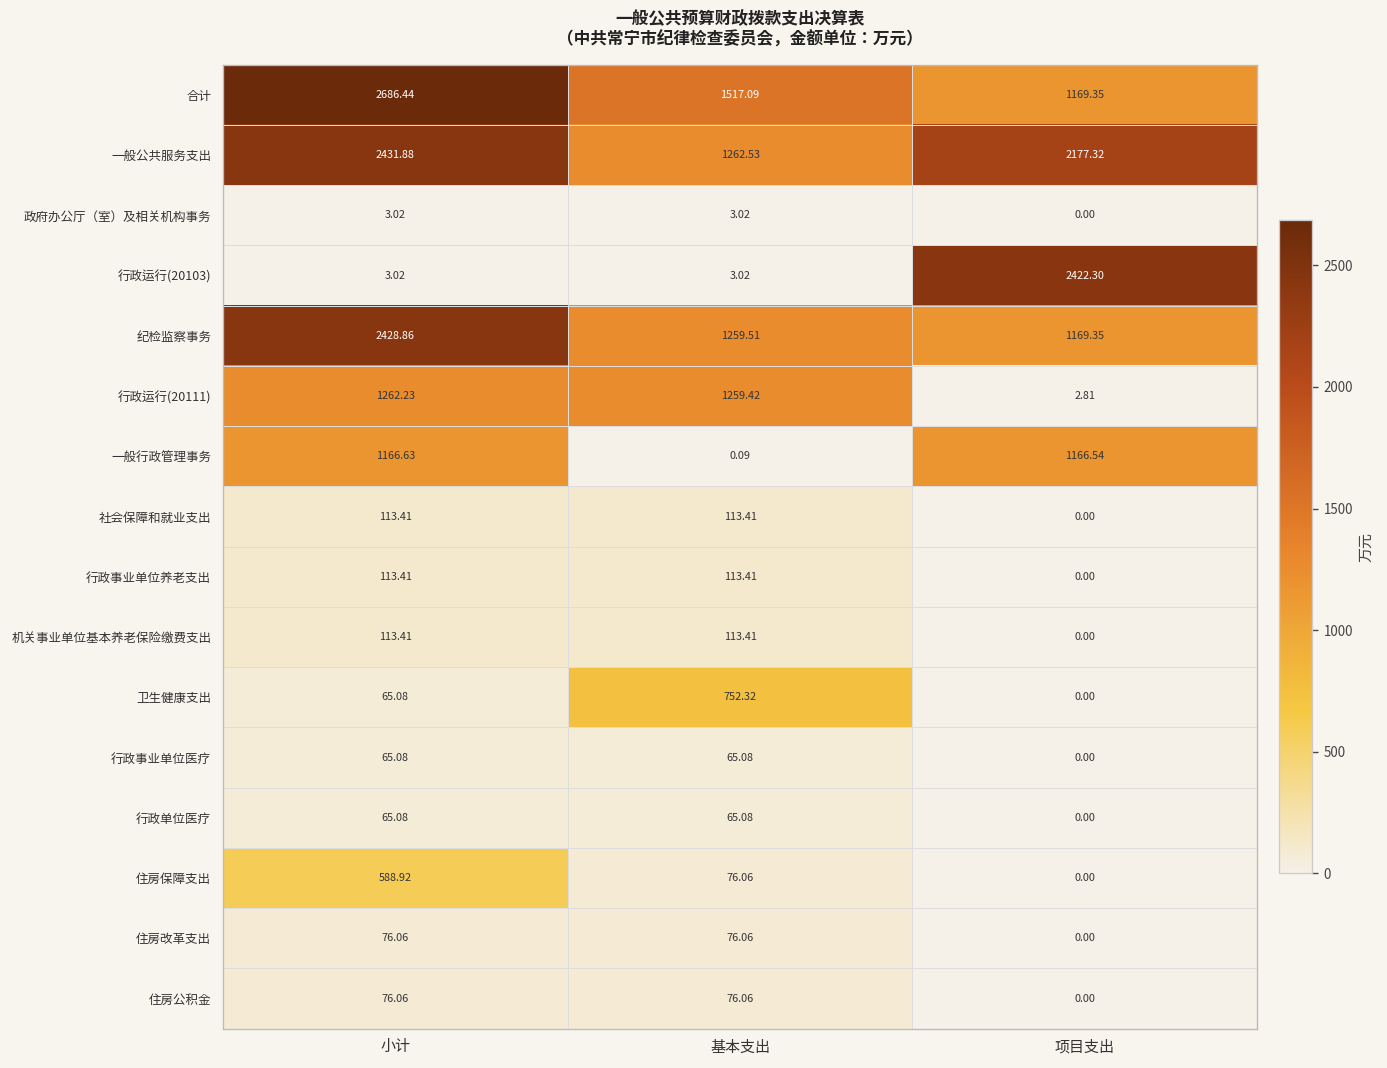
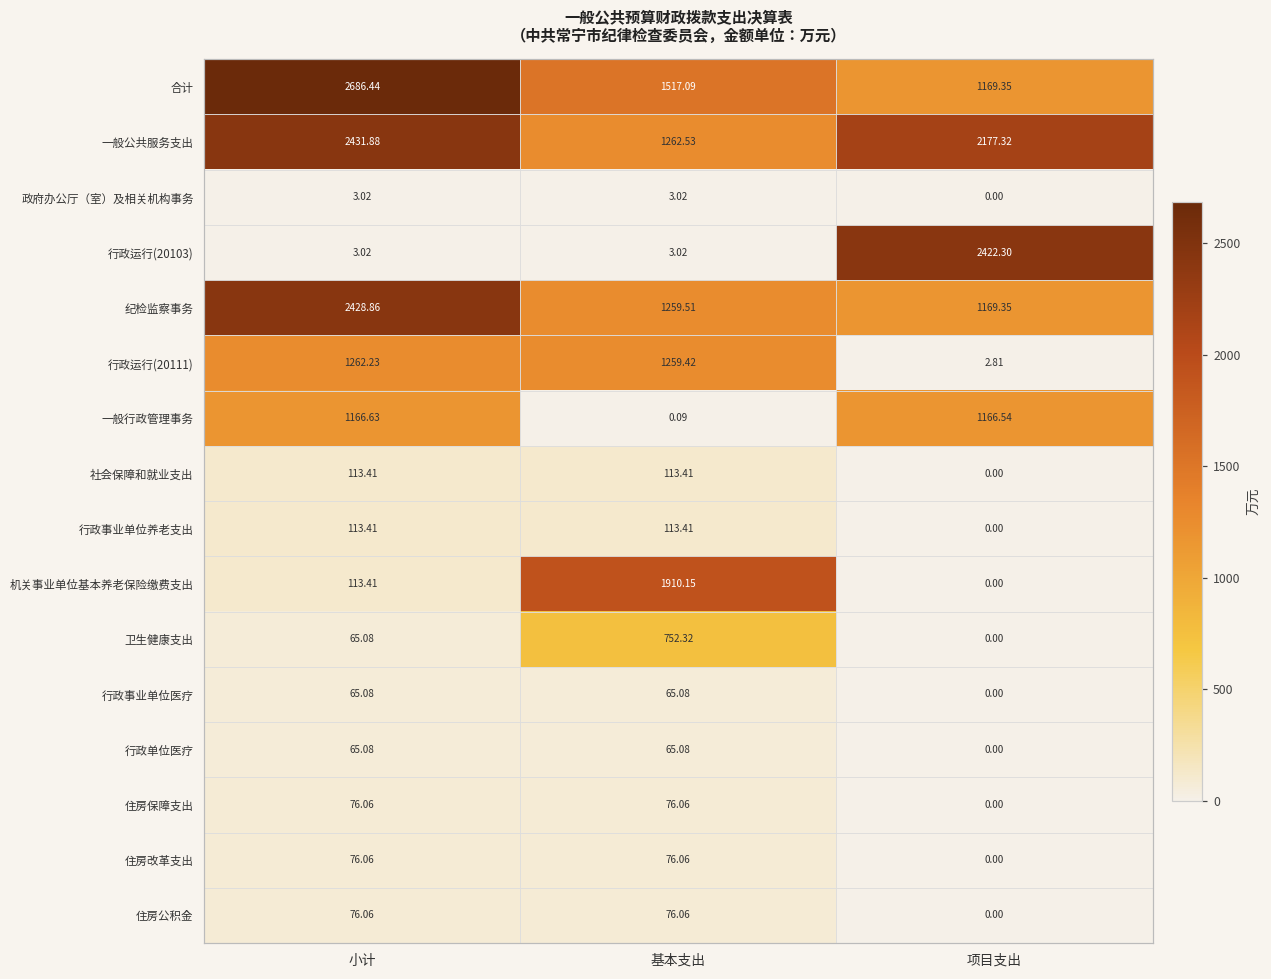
机关事业单位基本养老保险缴费支出, 基本支出: 113.41 -> 1910.15
住房保障支出, 小计: 588.92 -> 76.06
